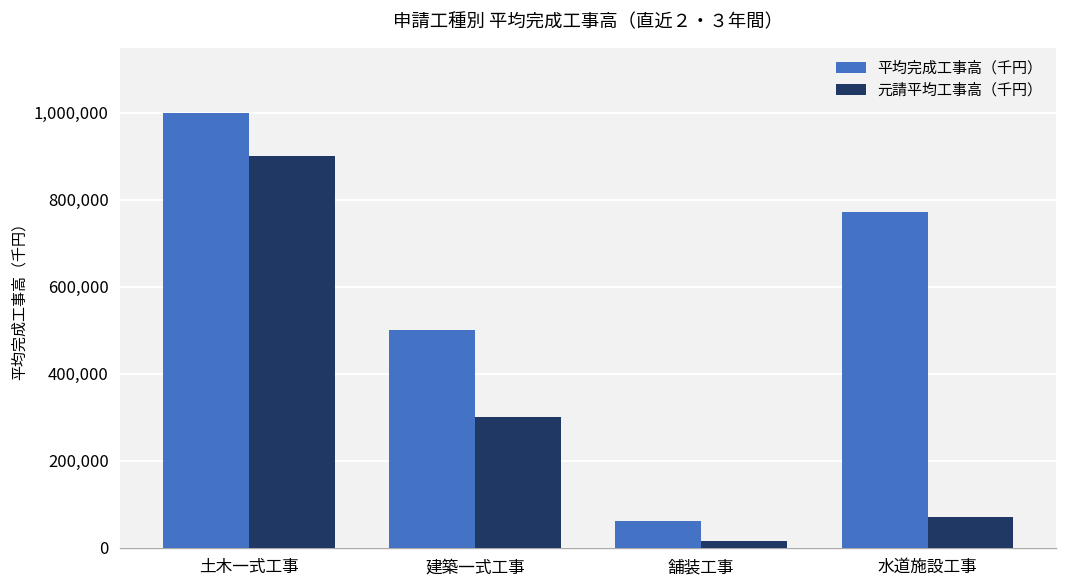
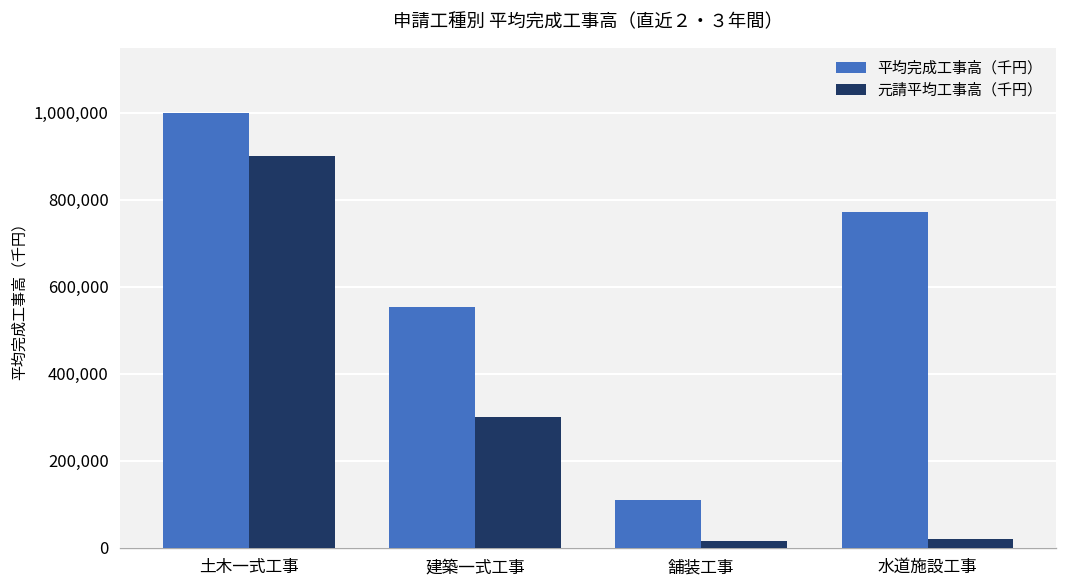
平均完成工事高（千円）, 建築一式工事: 500,000 -> 550,000
平均完成工事高（千円）, 舗装工事: 60,000 -> 110,000
元請平均工事高（千円）, 水道施設工事: 70,000 -> 20,000
